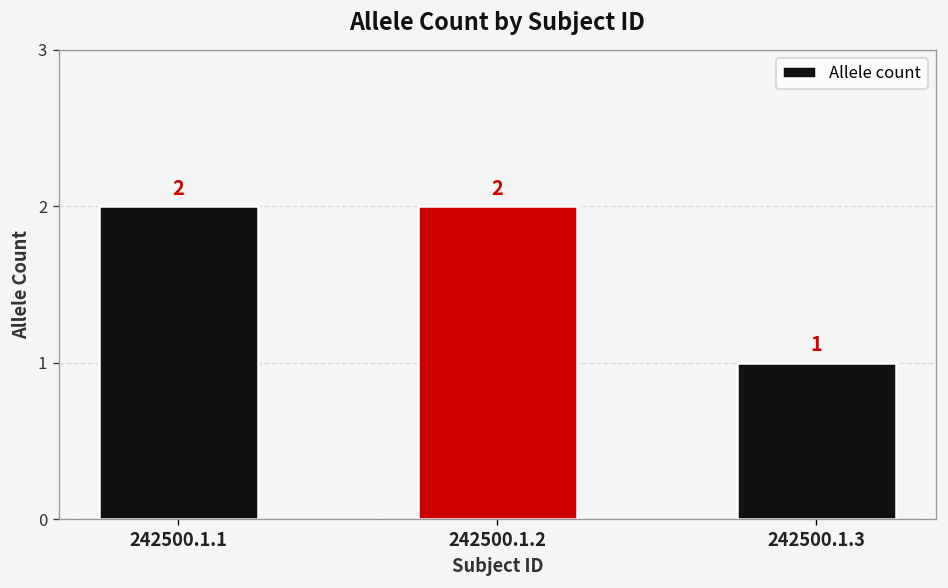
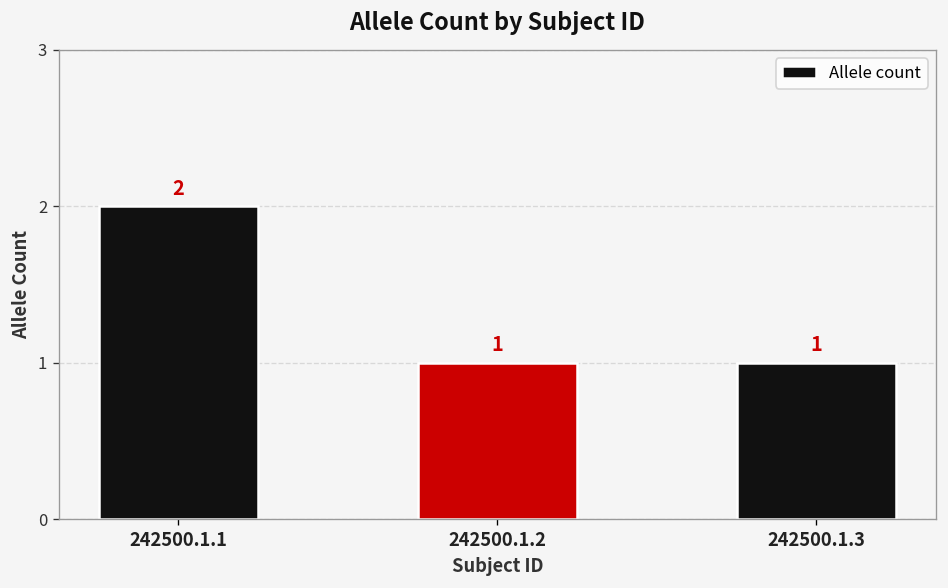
242500.1.2: 2 -> 1
